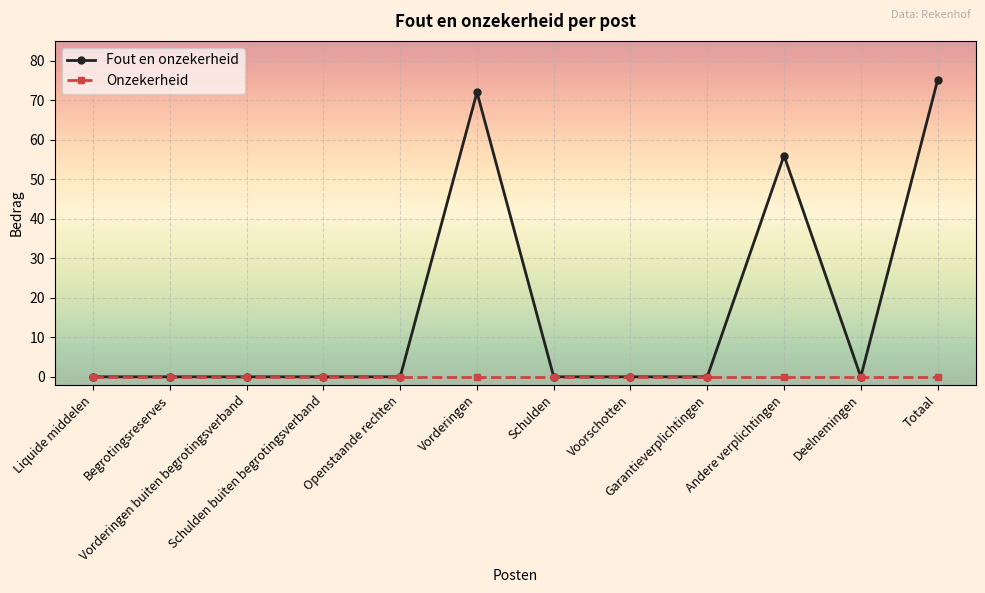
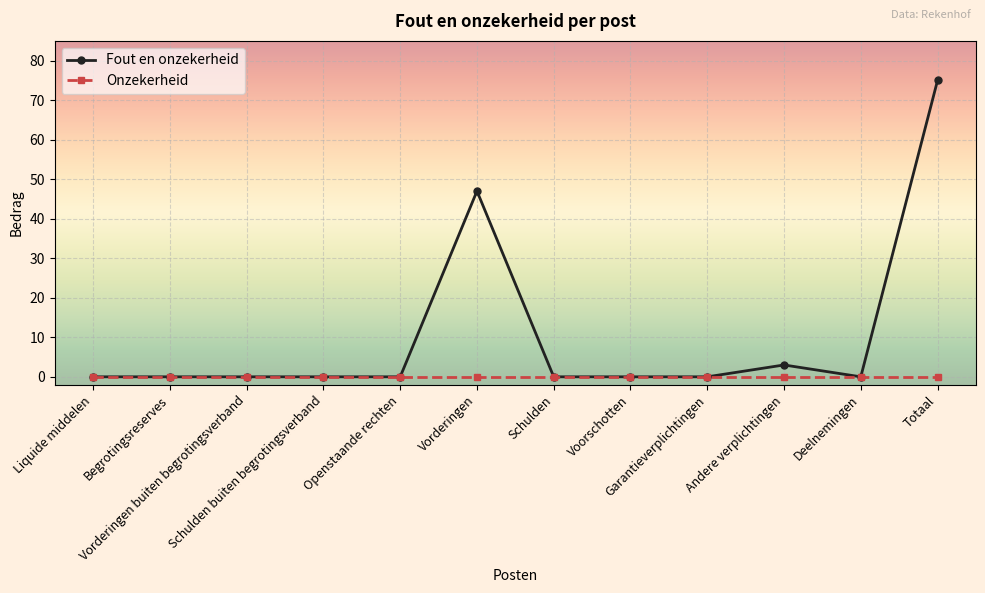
Fout en onzekerheid, Vorderingen: 72 -> 47
Fout en onzekerheid, Andere verplichtingen: 56 -> 3
